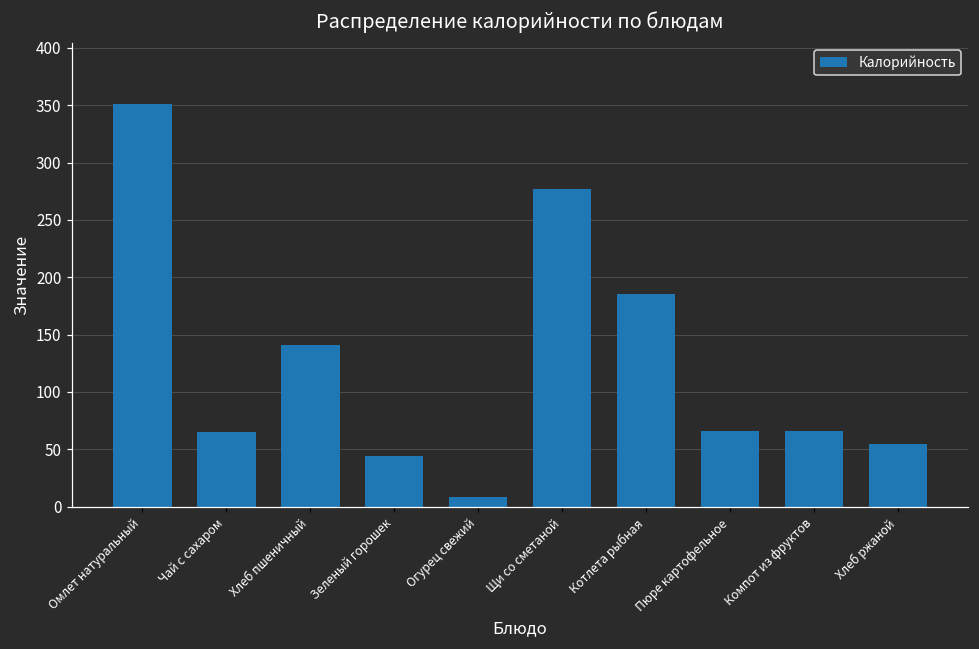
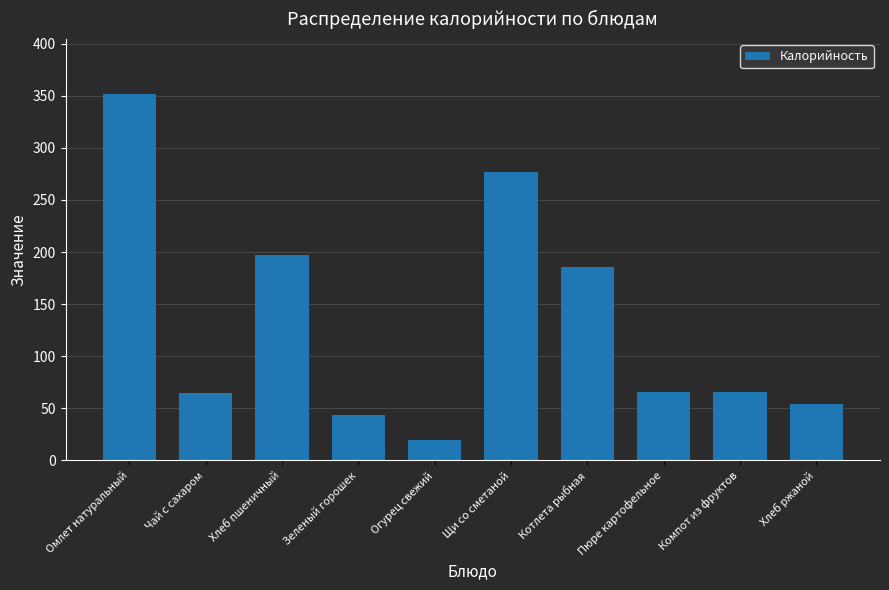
Хлеб пшеничный: 141 -> 198
Огурец свежий: 8 -> 20
